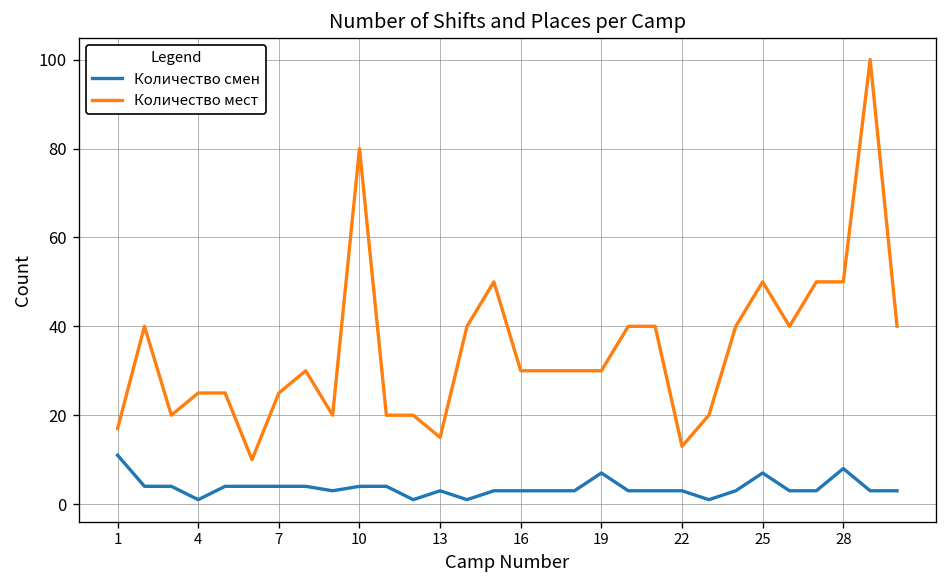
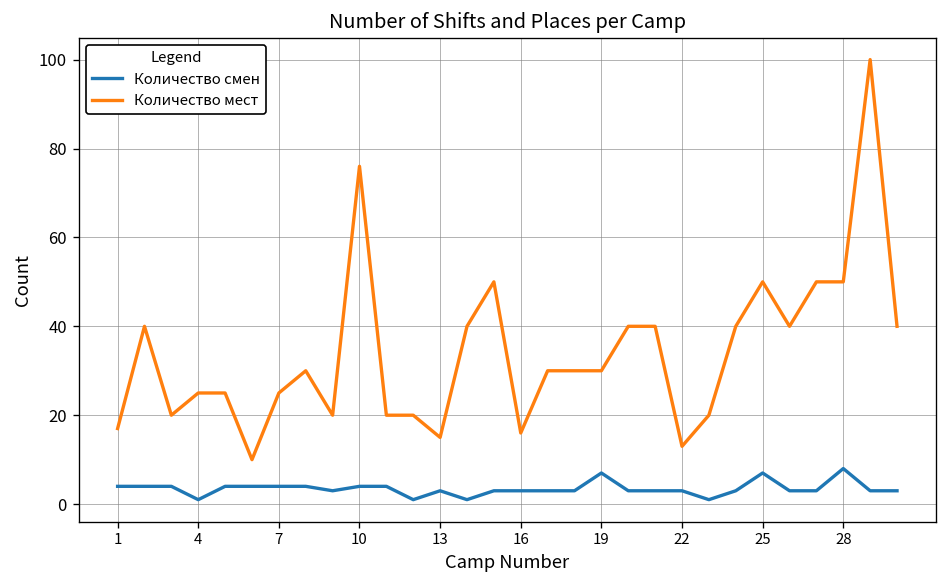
Количество смен, 1: 11 -> 4
Количество мест, 10: 80 -> 76
Количество мест, 16: 30 -> 16
